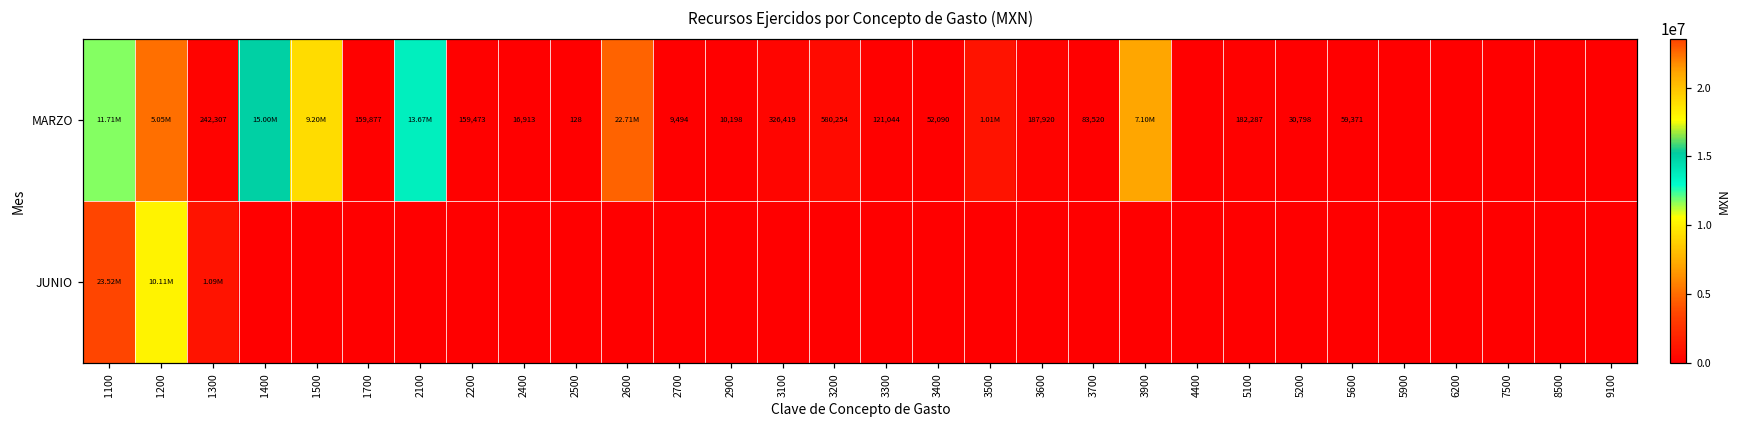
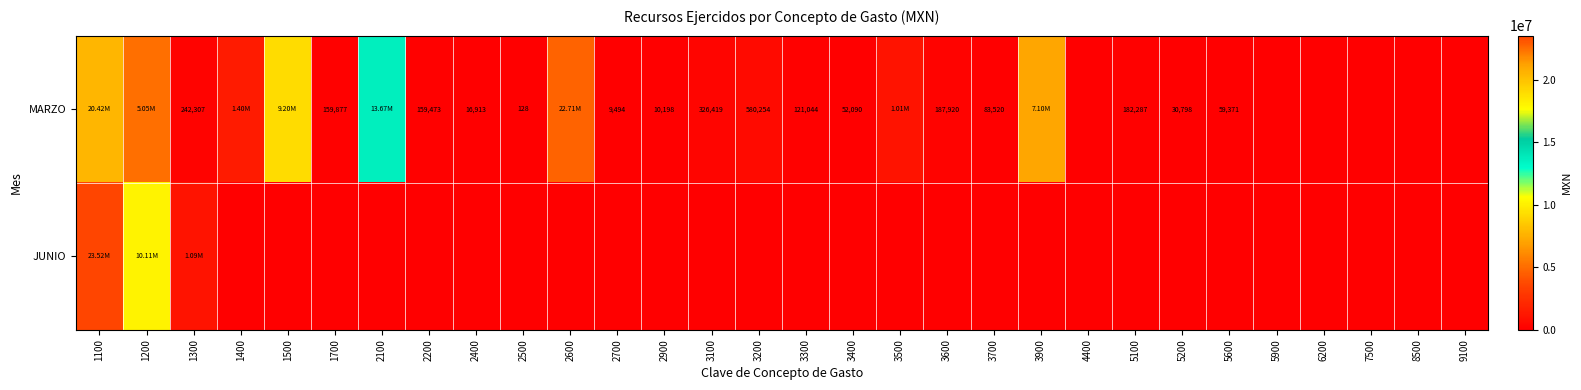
MARZO, 1100: 11.71M -> 20.42M
MARZO, 1400: 15.00M -> 1.40M
